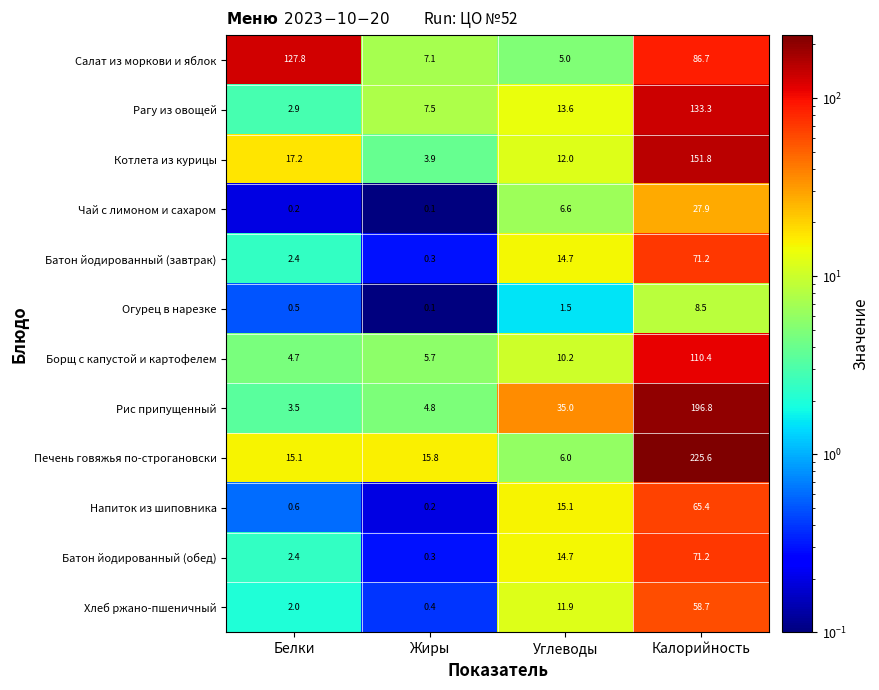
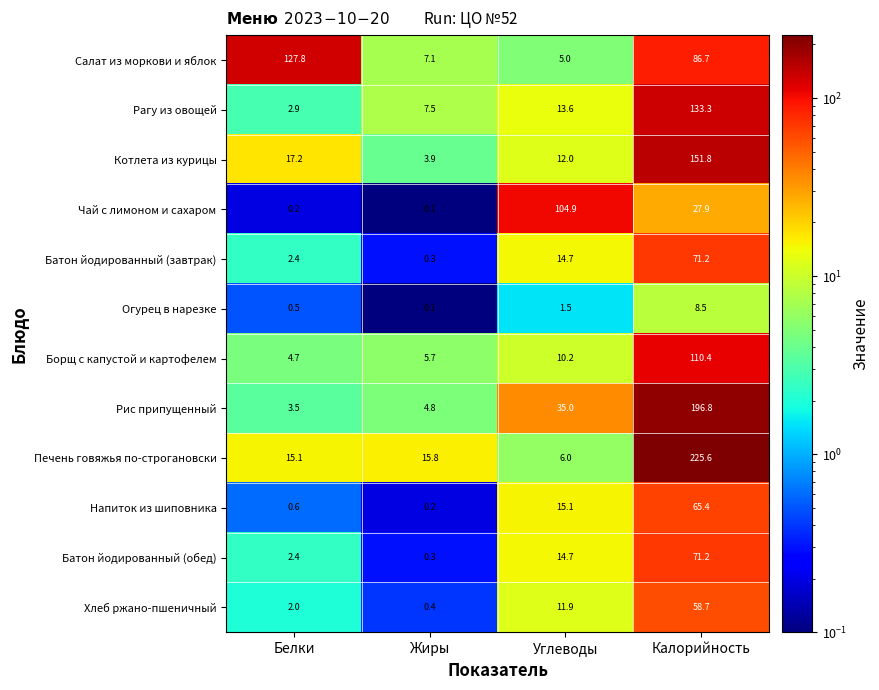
Чай с лимоном и сахаром, Углеводы: 6.6 -> 104.9
